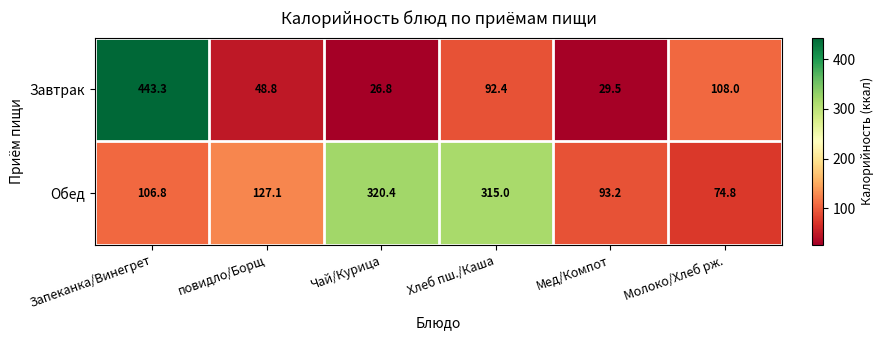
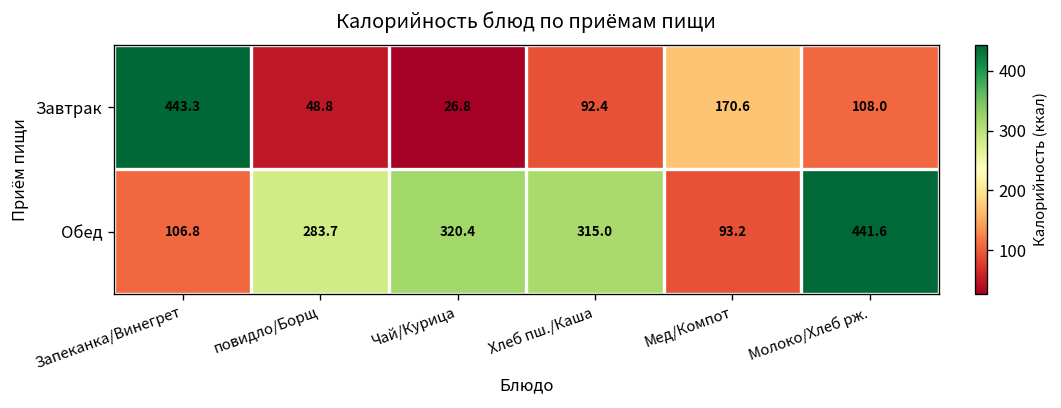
Завтрак, Мед/Компот: 29.5 -> 170.6
Обед, повидло/Борщ: 127.1 -> 283.7
Обед, Молоко/Хлеб рж.: 74.8 -> 441.6
